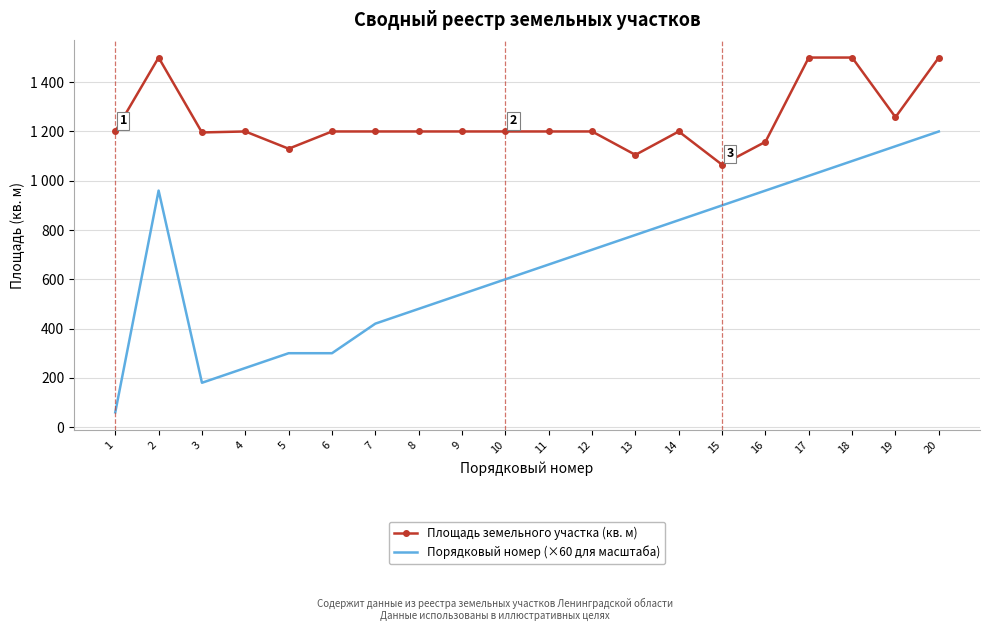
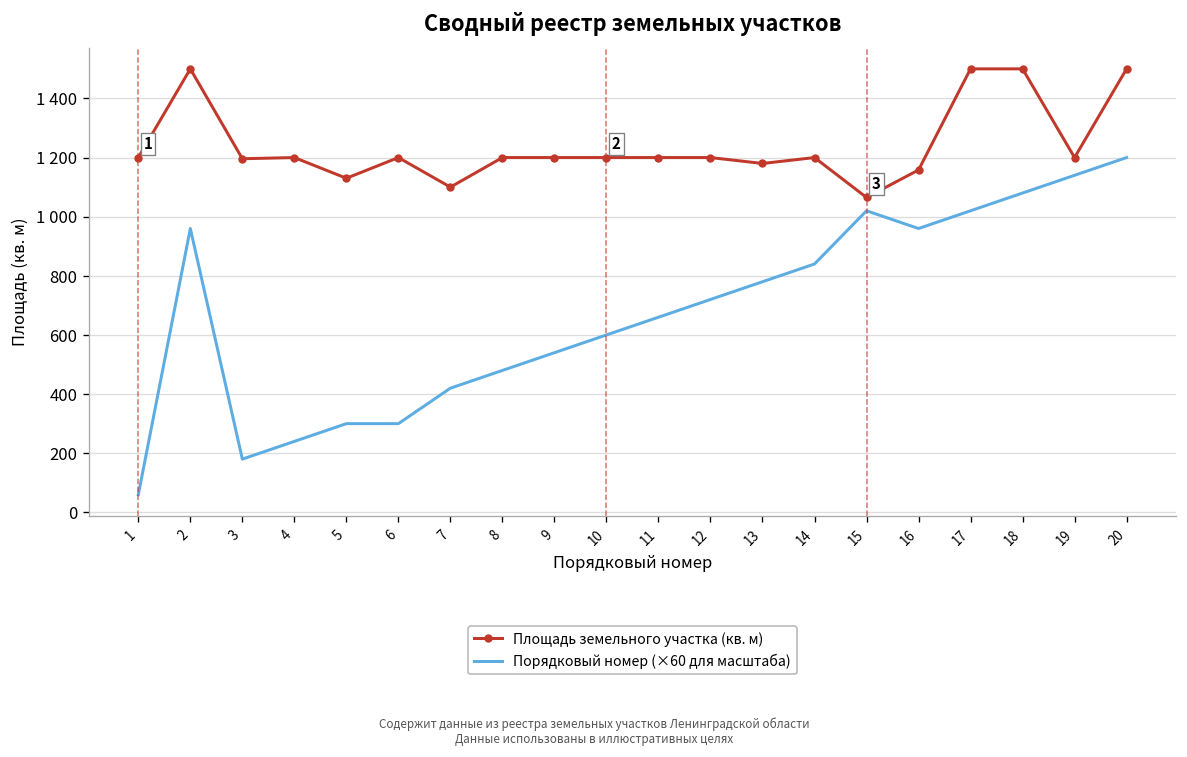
Площадь земельного участка (кв. м), 7: 1200 -> 1100
Площадь земельного участка (кв. м), 13: 1110 -> 1180
Порядковый номер (×60 для масштаба), 15: 900 -> 1020
Площадь земельного участка (кв. м), 19: 1260 -> 1200
